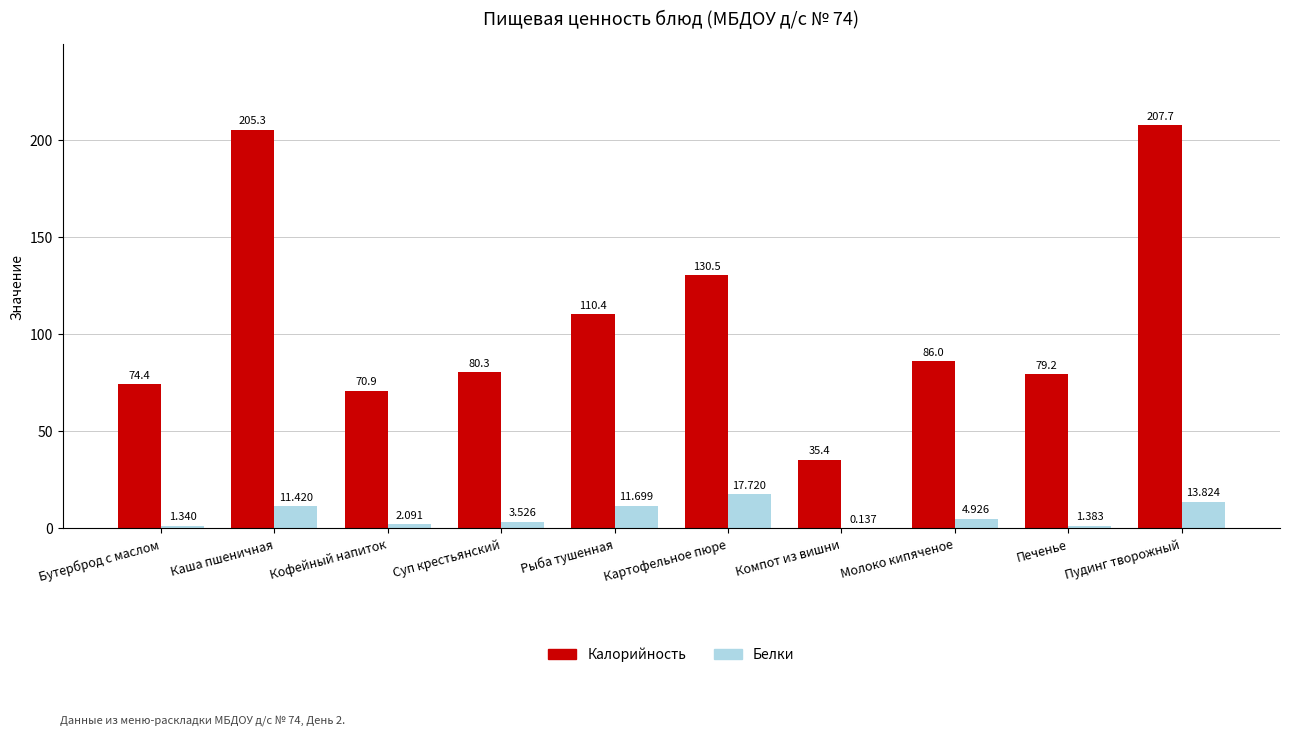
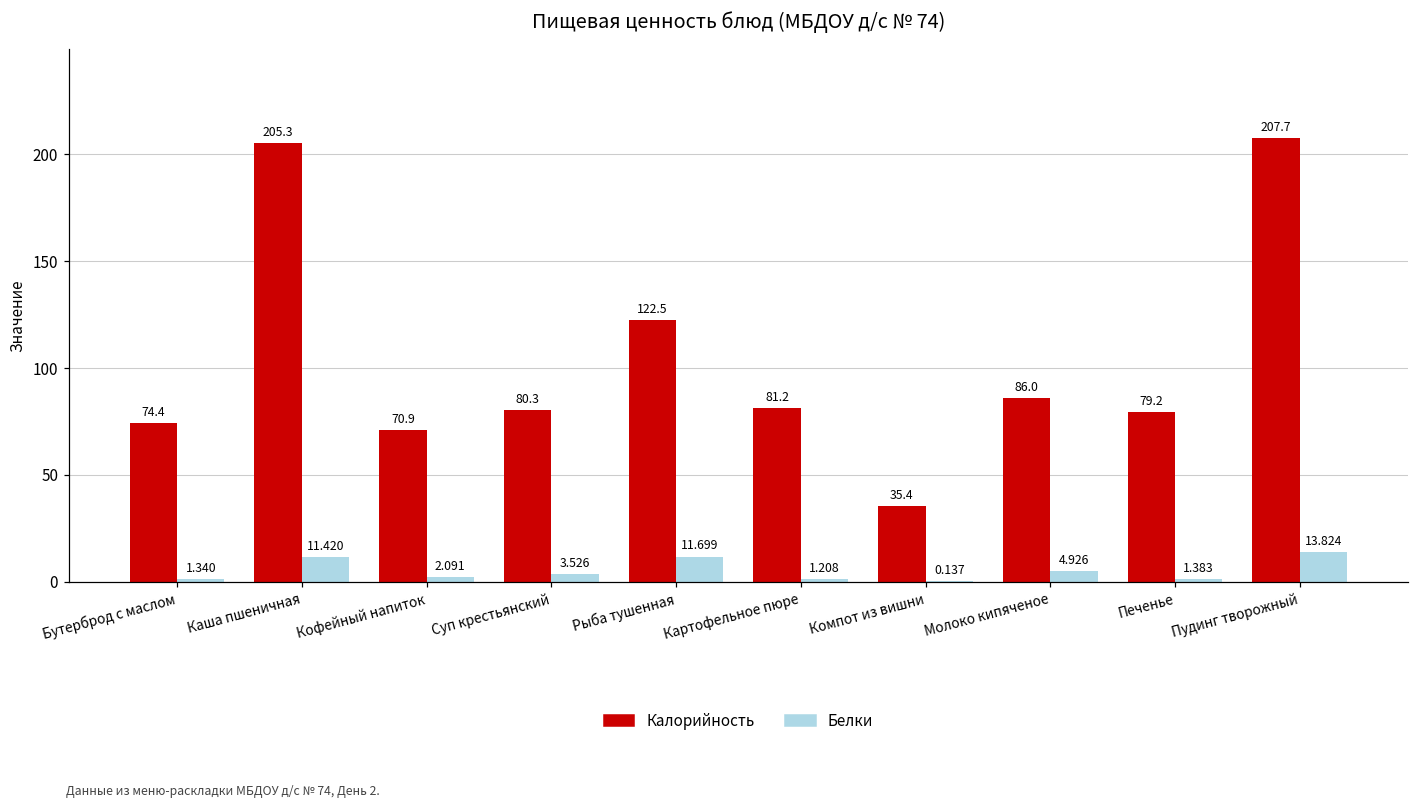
Калорийность, Рыба тушенная: 110.4 -> 122.5
Калорийность, Картофельное пюре: 130.5 -> 81.2
Белки, Картофельное пюре: 17.720 -> 1.208
